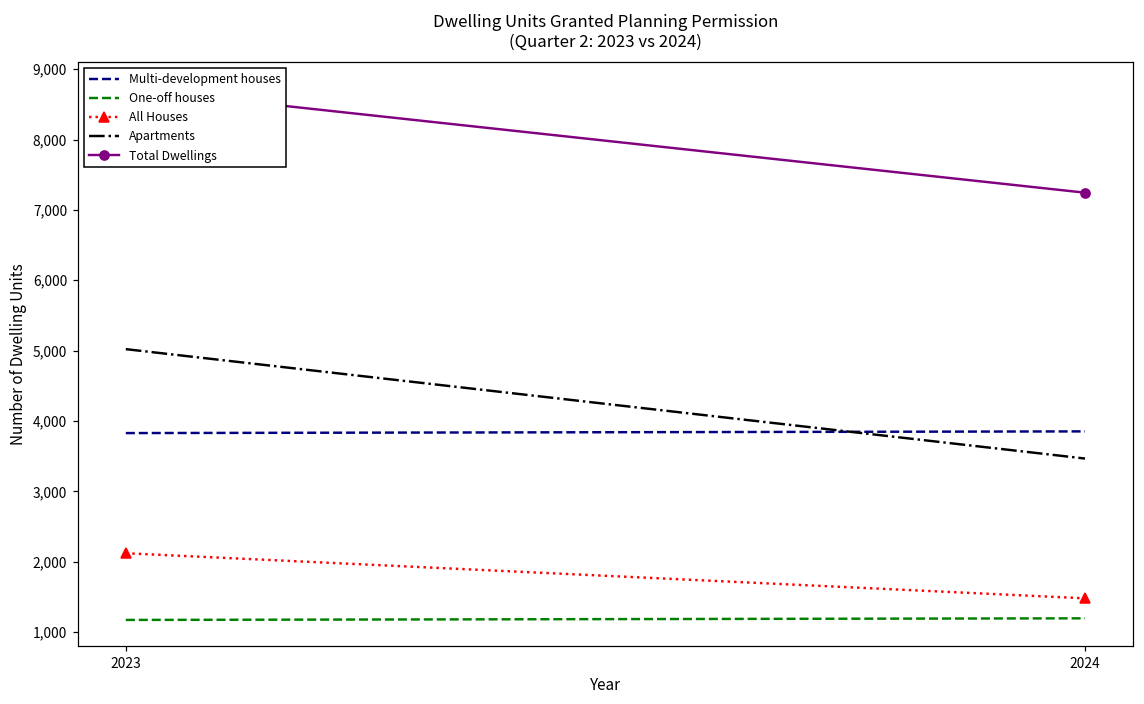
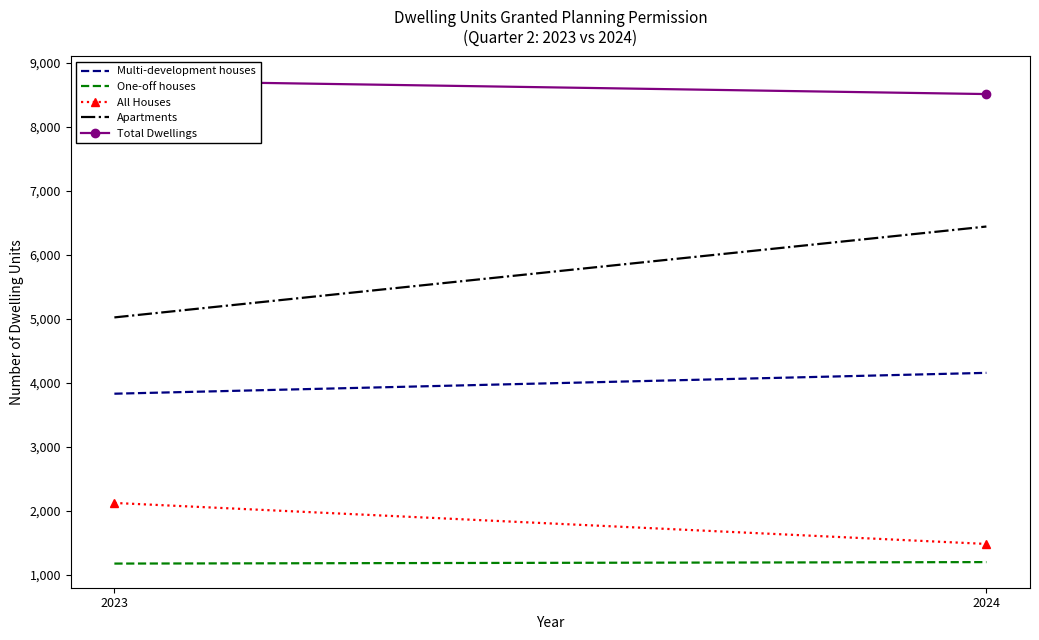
Multi-development houses, 2024: 3,900 -> 4,200
Apartments, 2024: 3,500 -> 6,400
Total Dwellings, 2024: 7,200 -> 8,500
